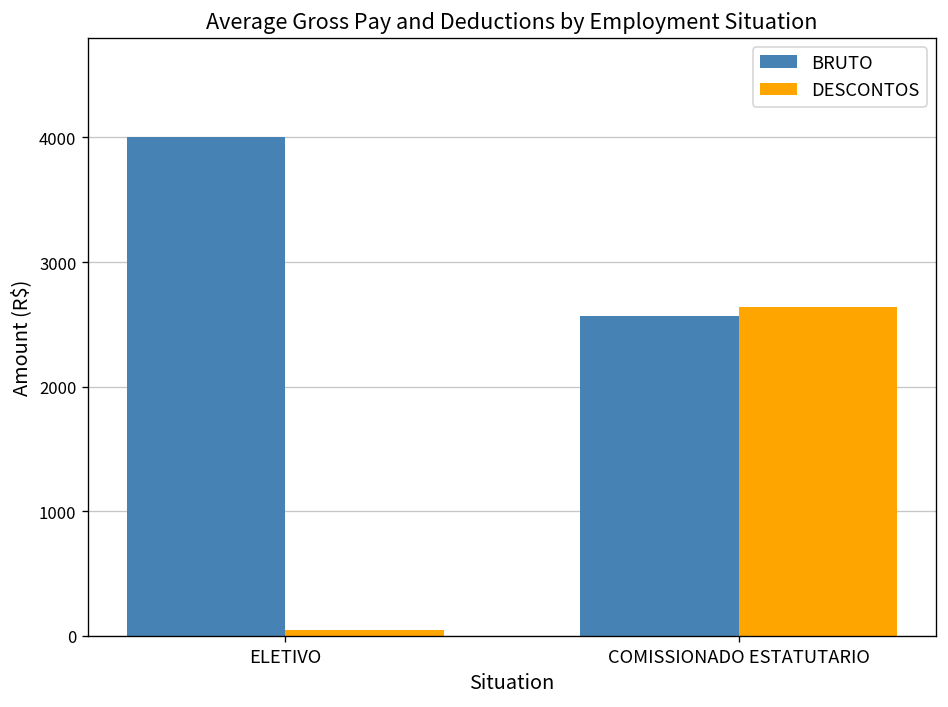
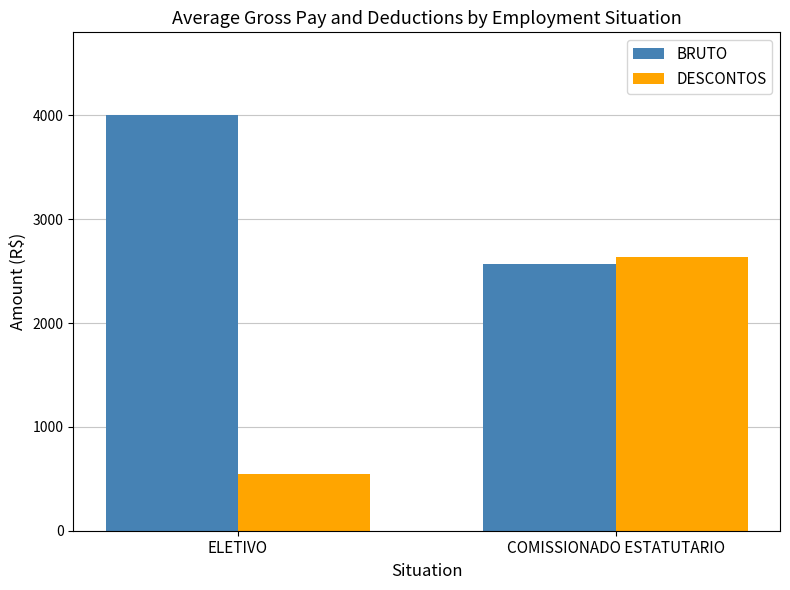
DESCONTOS, ELETIVO: 50 -> 540
